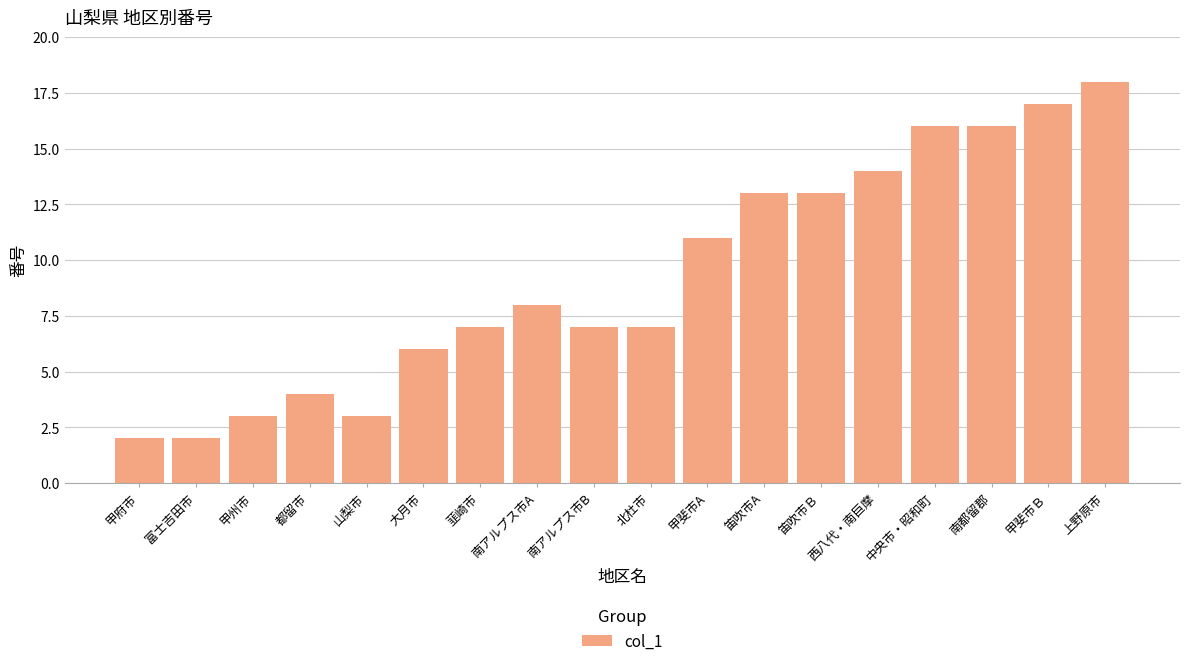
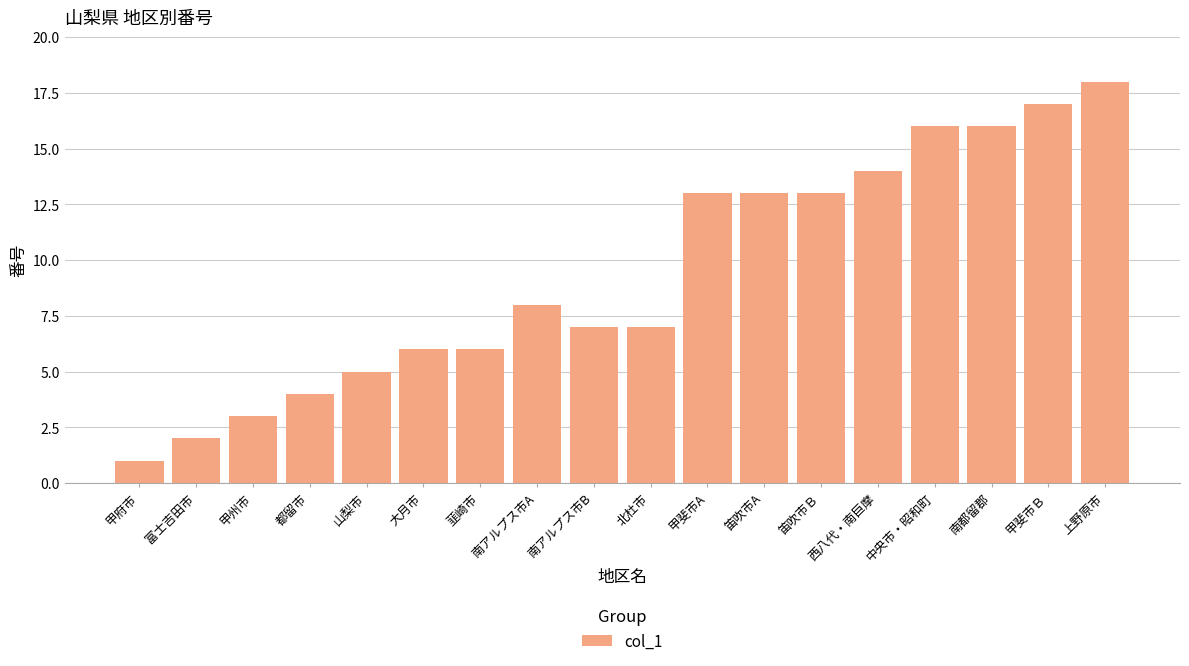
甲府市: 2 -> 1
山梨市: 3 -> 5
韮崎市: 7 -> 6
甲斐市A: 11 -> 13
